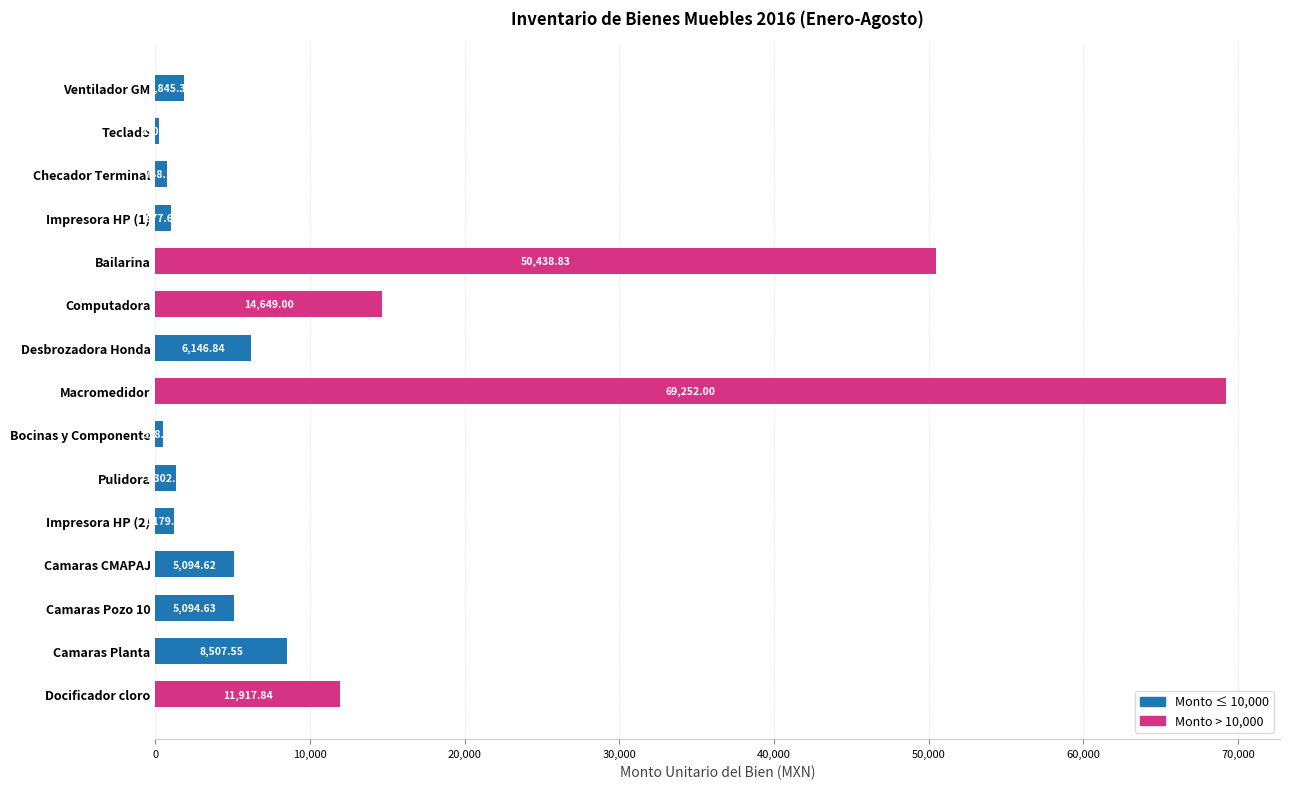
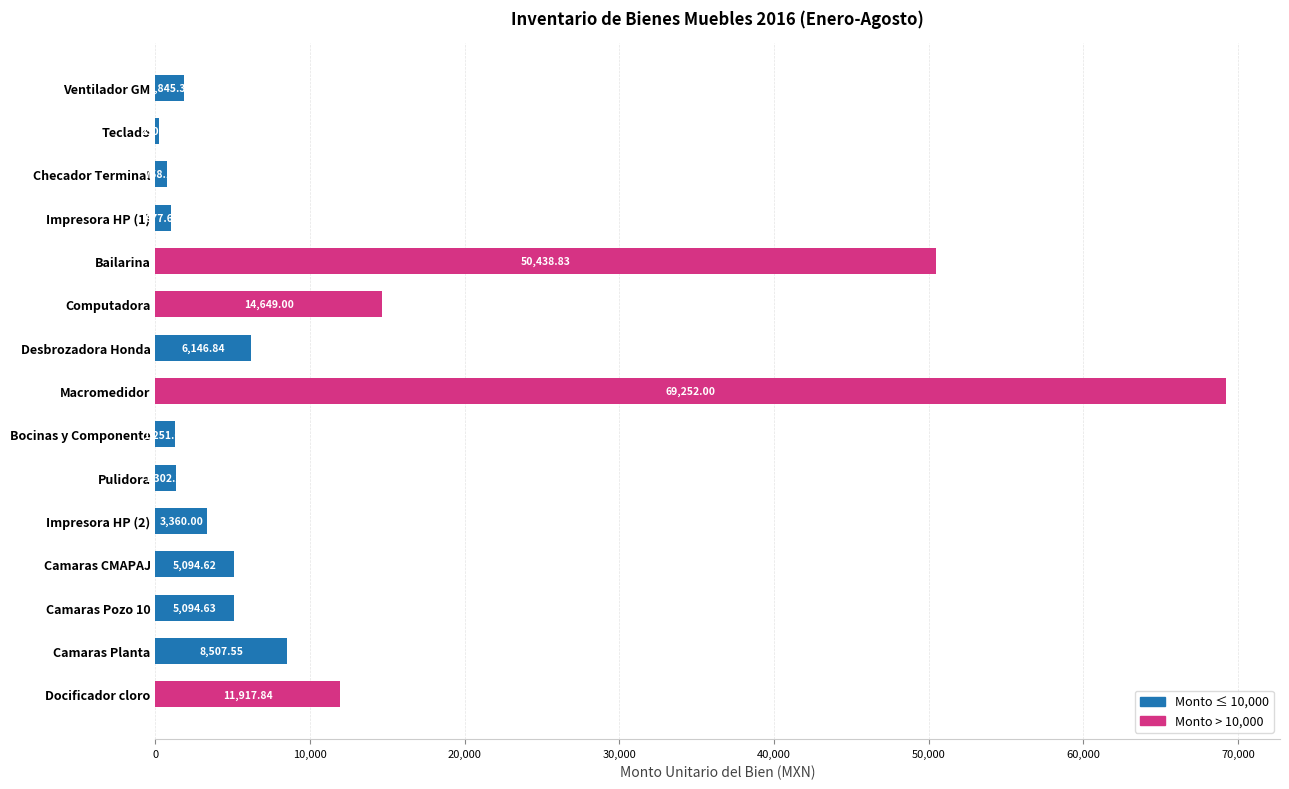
Bocinas y Componente: 500 -> 1,300
Impresora HP (2): 1,200 -> 3,400
